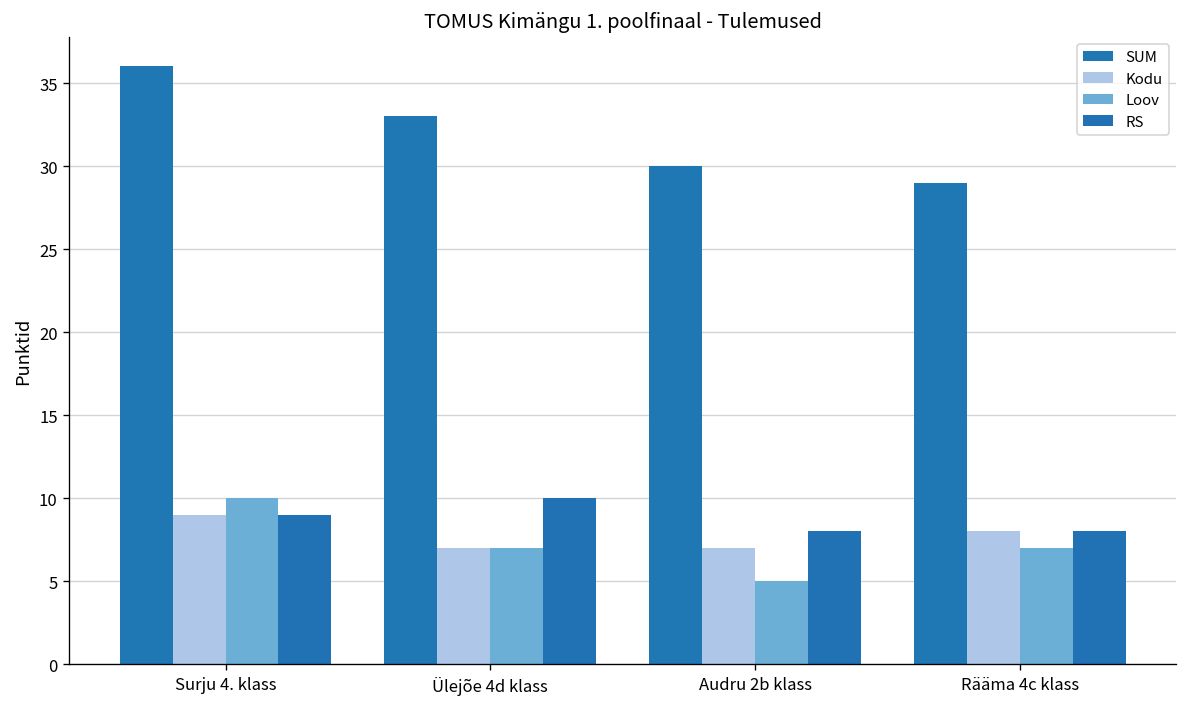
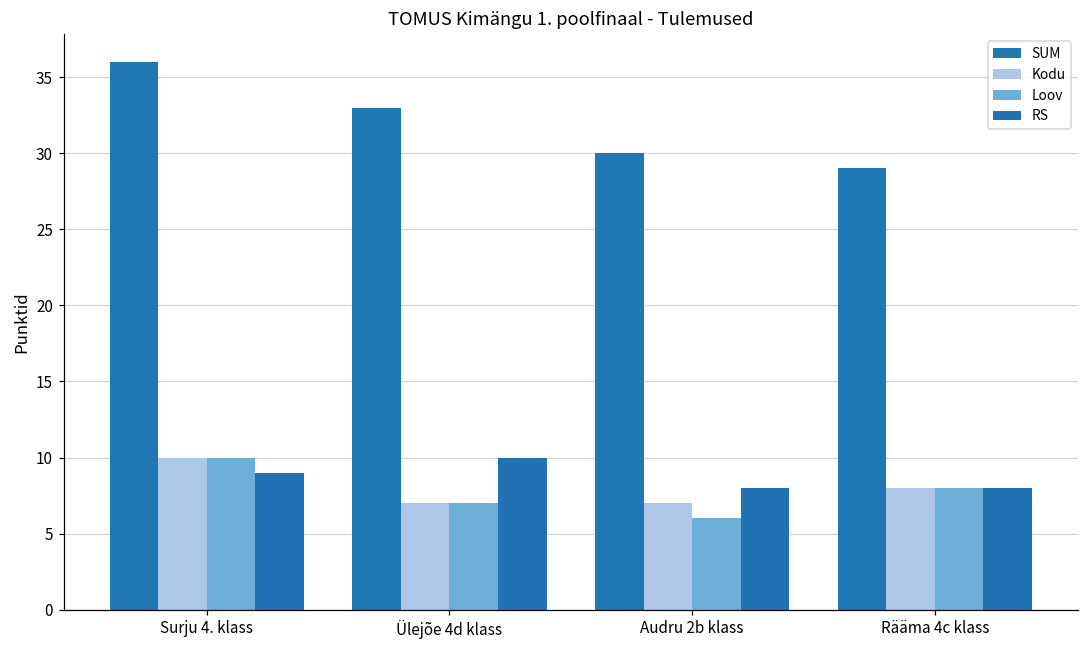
Kodu, Surju 4. klass: 9 -> 10
Loov, Audru 2b klass: 5 -> 6
Loov, Rääma 4c klass: 7 -> 8
